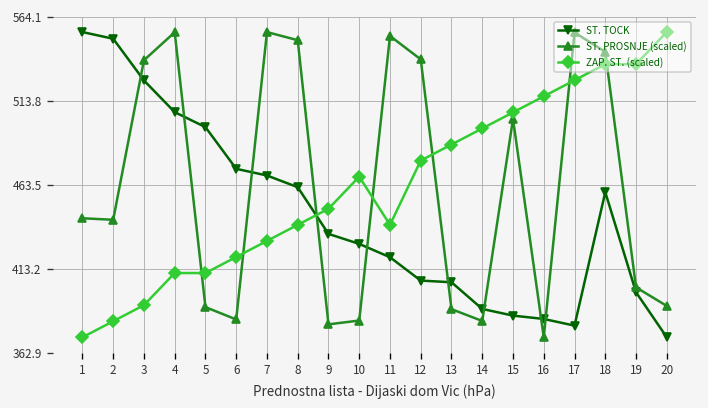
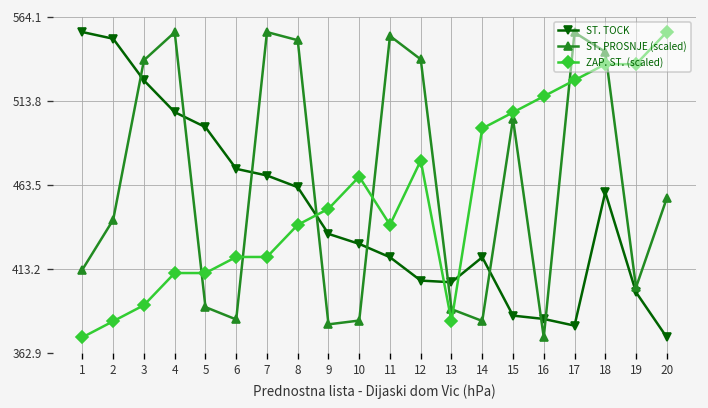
ST. PROSNJE (scaled), 1: 443 -> 413
ZAP. ST. (scaled), 7: 430 -> 420
ZAP. ST. (scaled), 13: 488 -> 382
ST. TOCK, 14: 389 -> 420
ST. PROSNJE (scaled), 20: 391 -> 455
